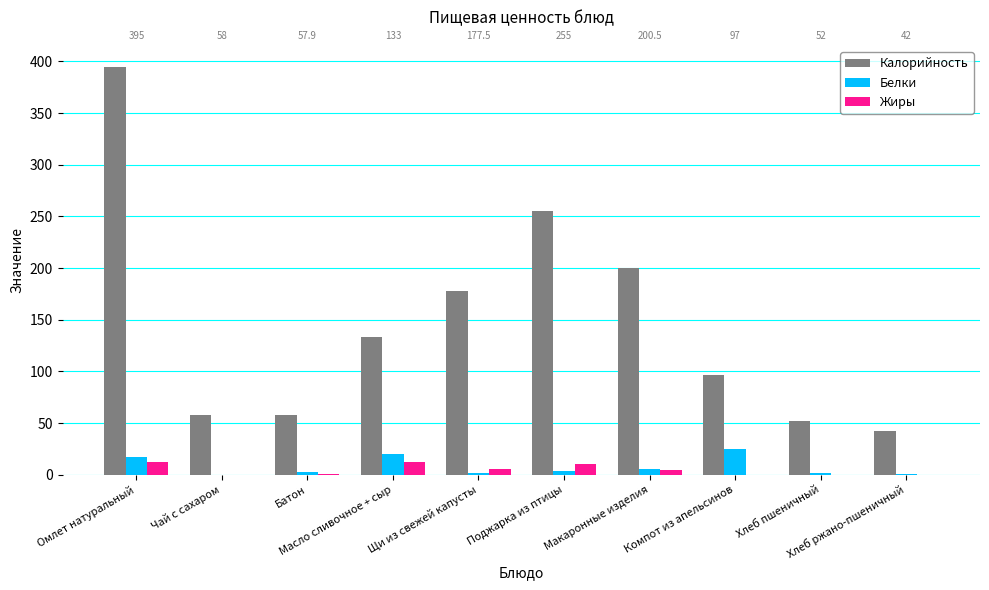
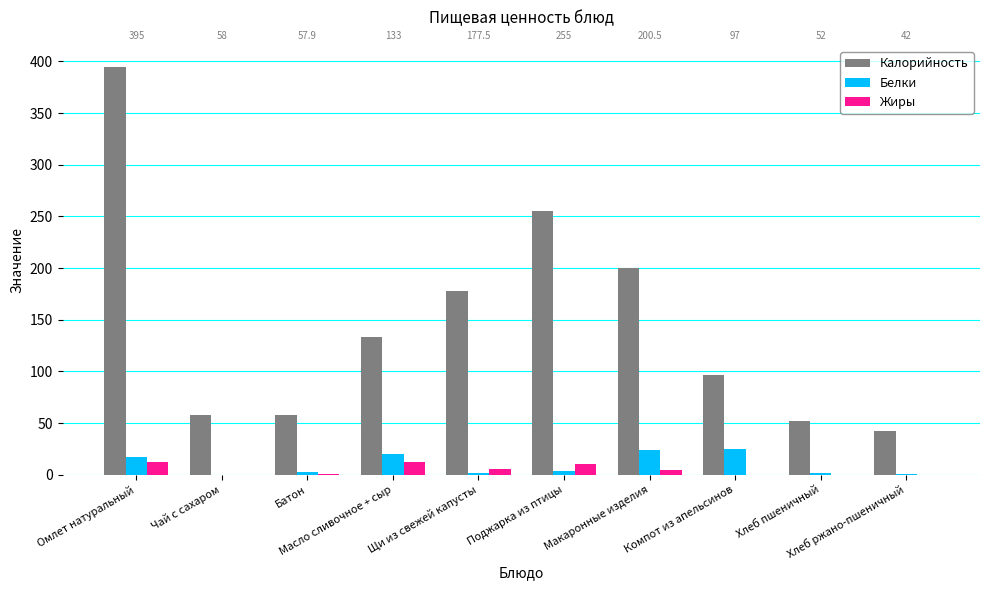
Белки, Макаронные изделия: 6 -> 24
